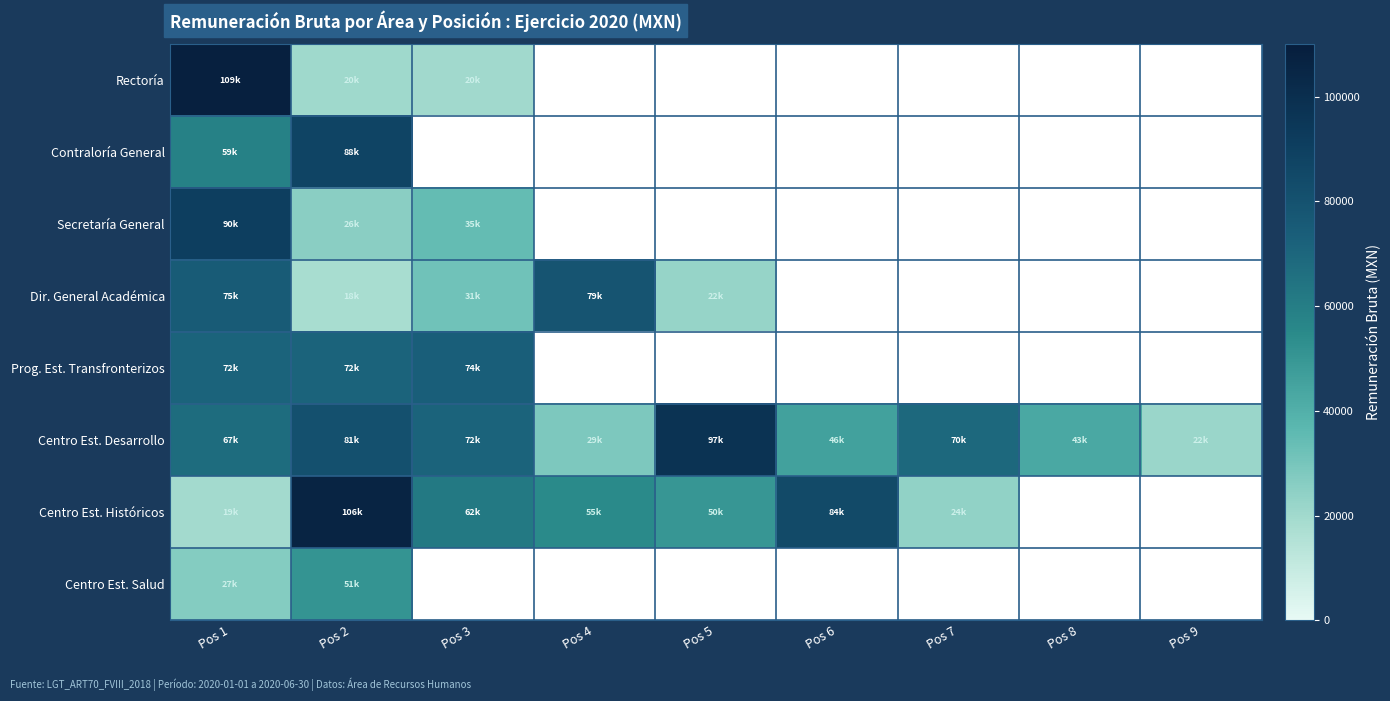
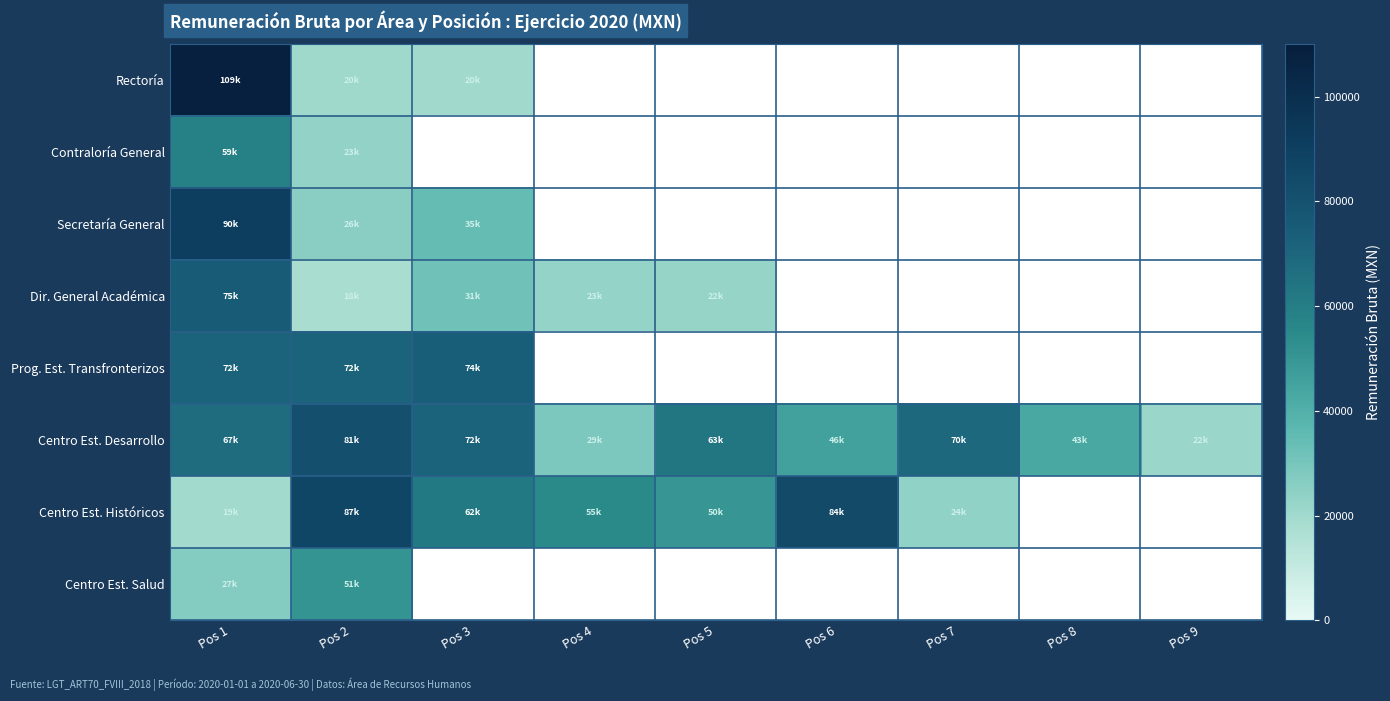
Contraloría General, Pos 2: 88k -> 23k
Dir. General Académica, Pos 4: 79k -> 23k
Centro Est. Desarrollo, Pos 5: 97k -> 63k
Centro Est. Históricos, Pos 2: 106k -> 87k
